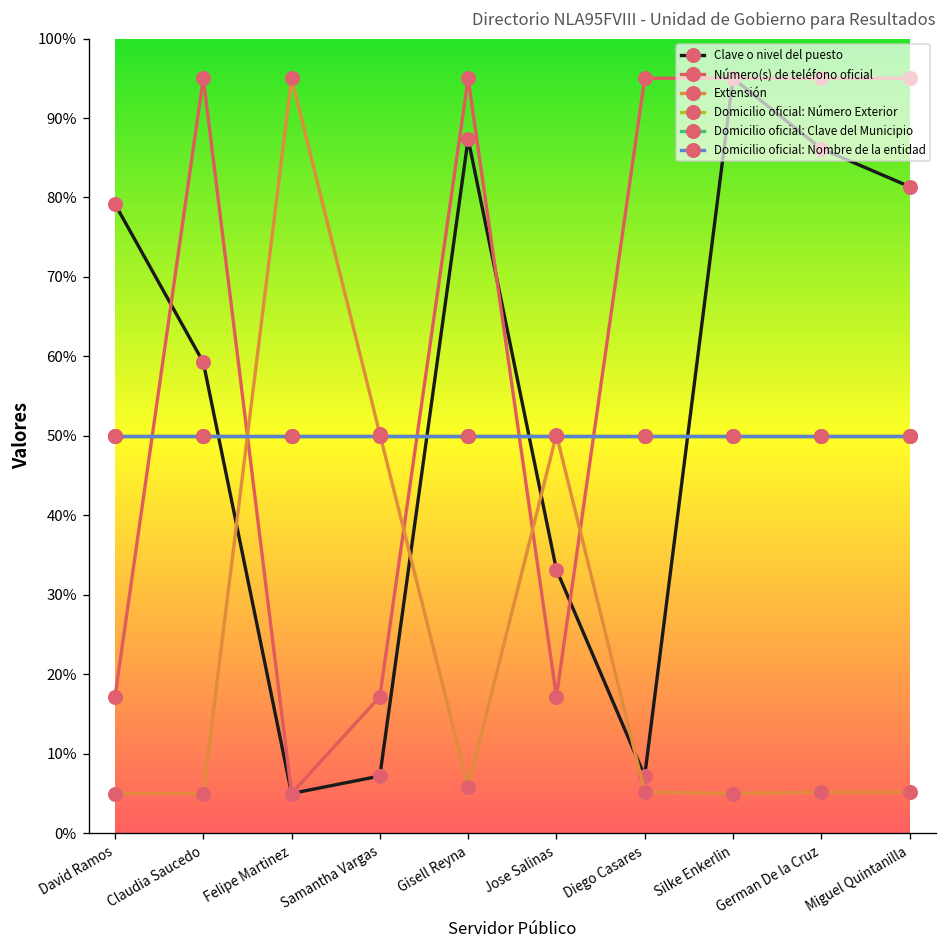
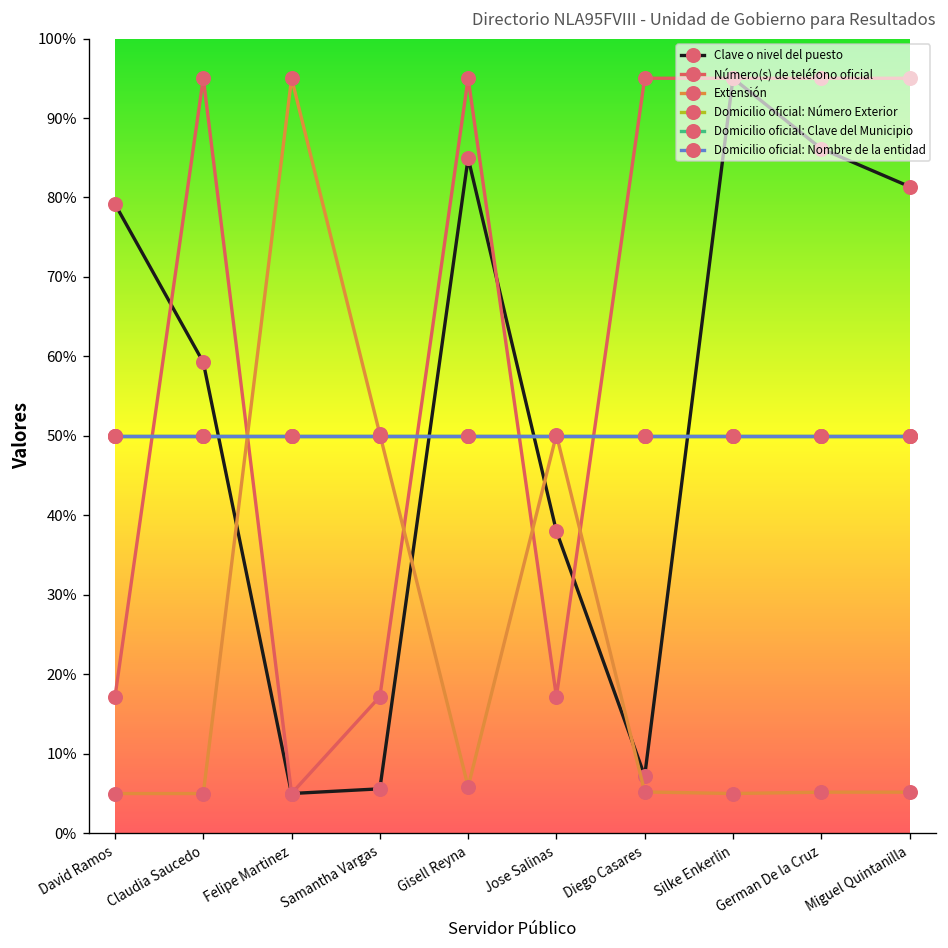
Clave o nivel del puesto, Samantha Vargas: 7% -> 6%
Clave o nivel del puesto, Gisell Reyna: 87% -> 85%
Clave o nivel del puesto, Jose Salinas: 33% -> 38%
